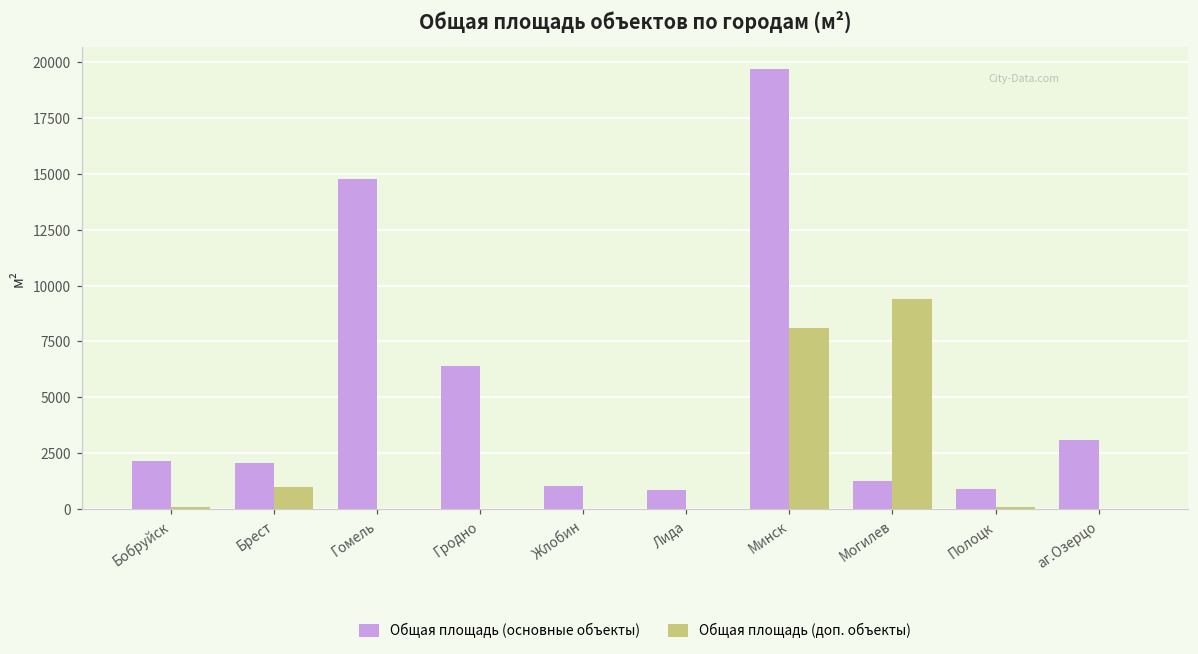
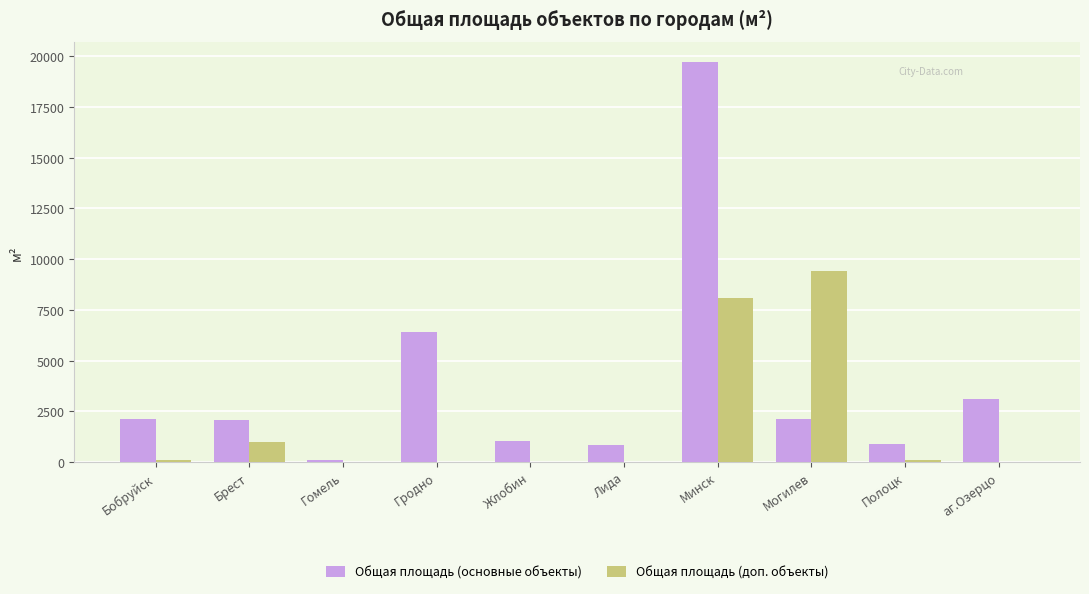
Общая площадь (основные объекты), Гомель: 14800 -> 100
Общая площадь (основные объекты), Могилев: 1300 -> 2100
